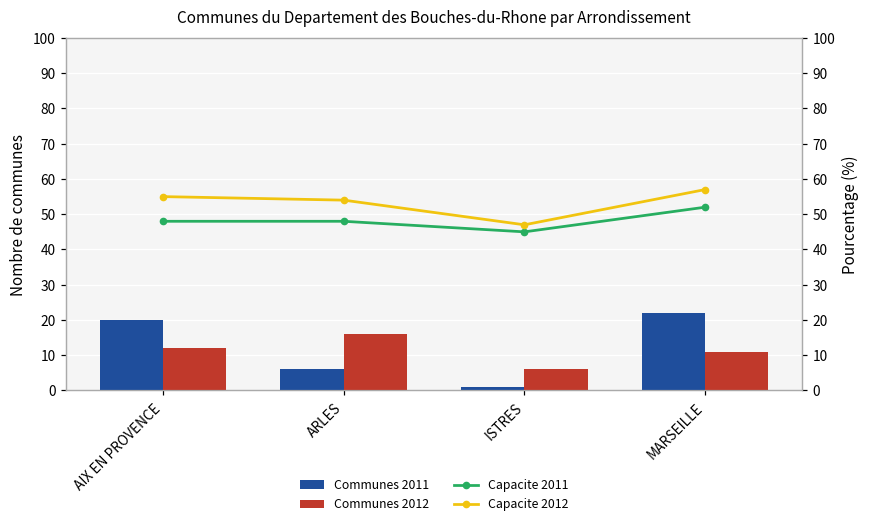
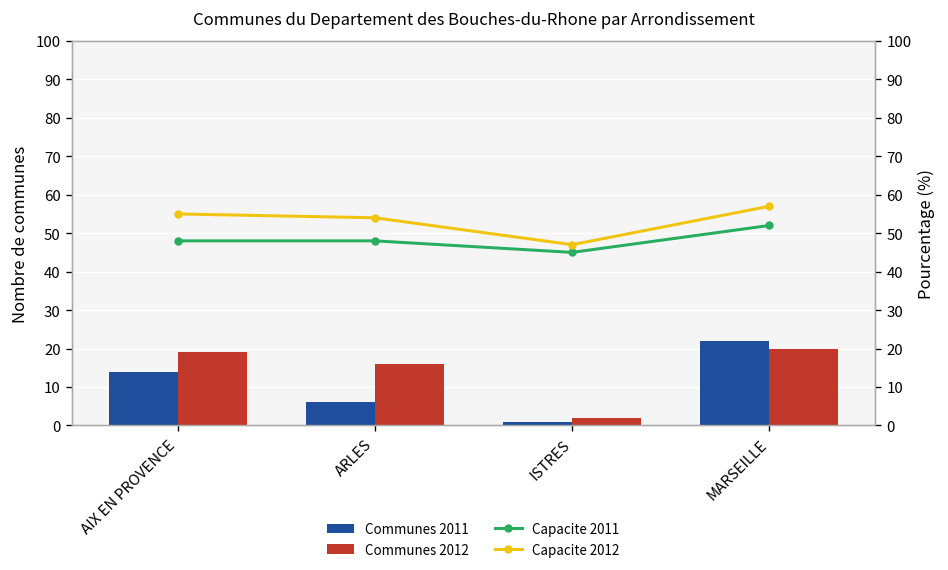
Communes 2011, AIX EN PROVENCE: 20 -> 14
Communes 2012, AIX EN PROVENCE: 12 -> 19
Communes 2012, ISTRES: 6 -> 2
Communes 2012, MARSEILLE: 11 -> 20
